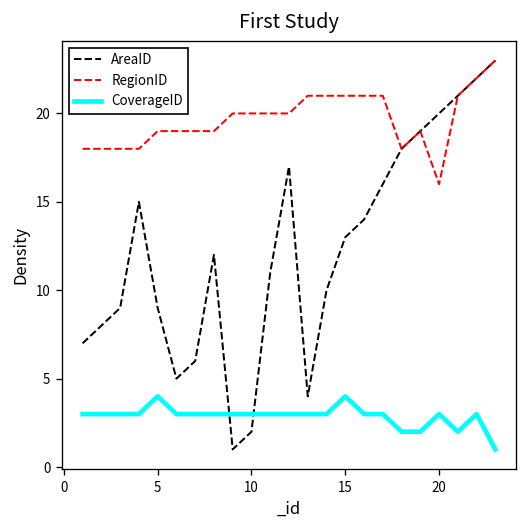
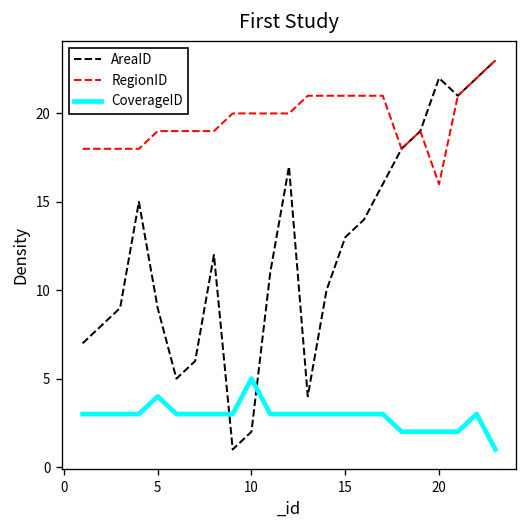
CoverageID, 10: 3 -> 5
CoverageID, 15: 4 -> 3
AreaID, 20: 20 -> 22
CoverageID, 20: 3 -> 2
